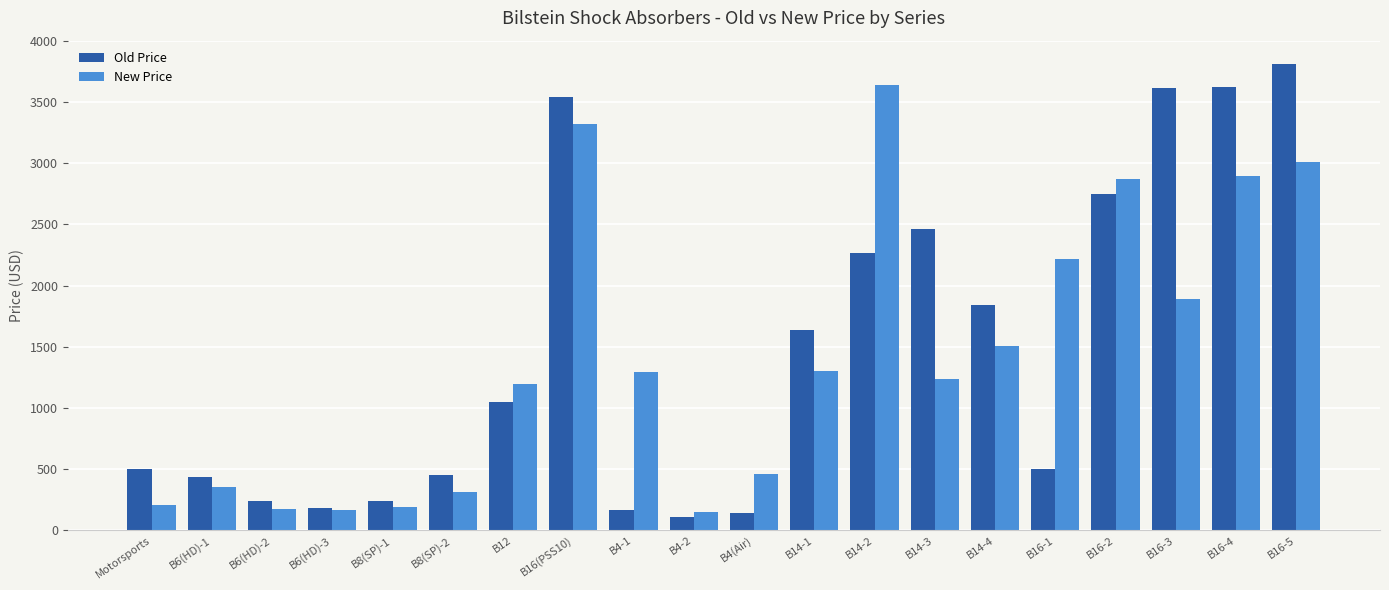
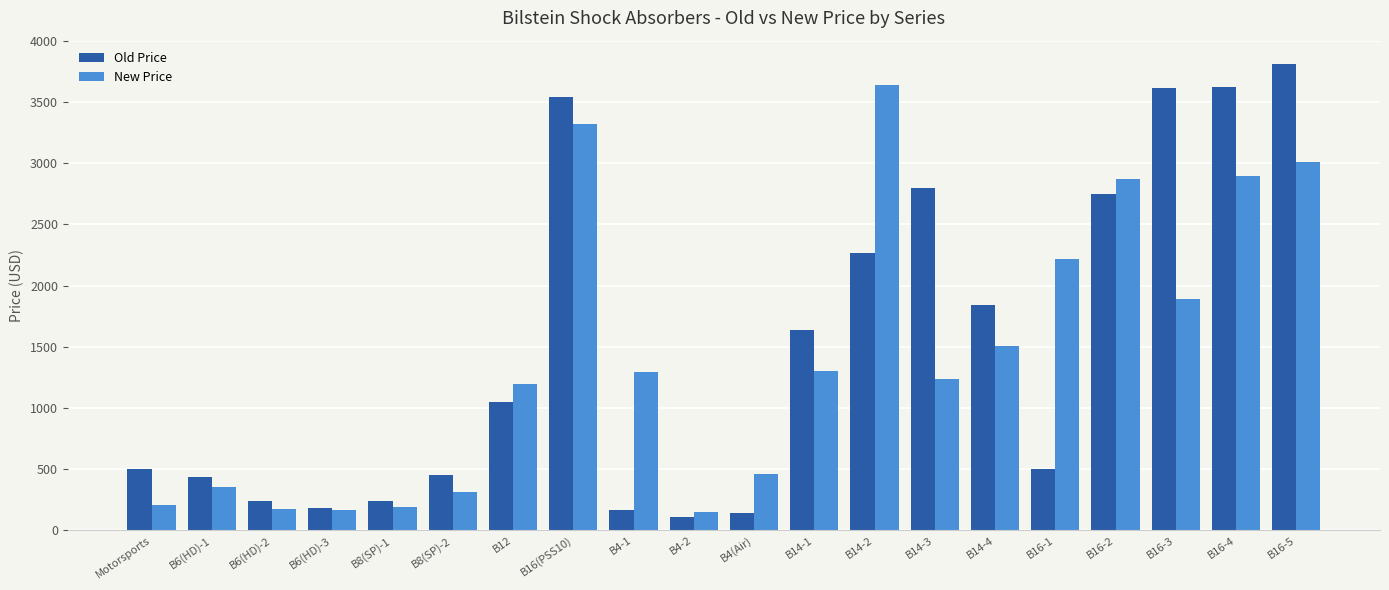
Old Price, B14-3: 2470 -> 2800
